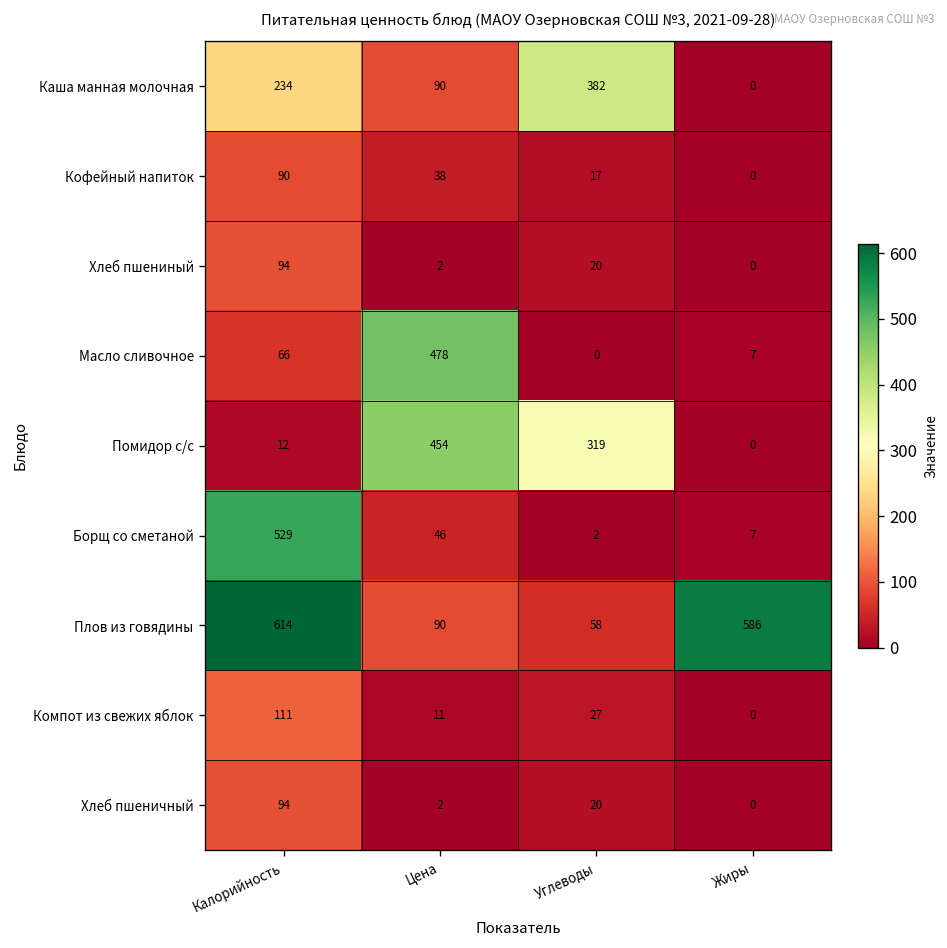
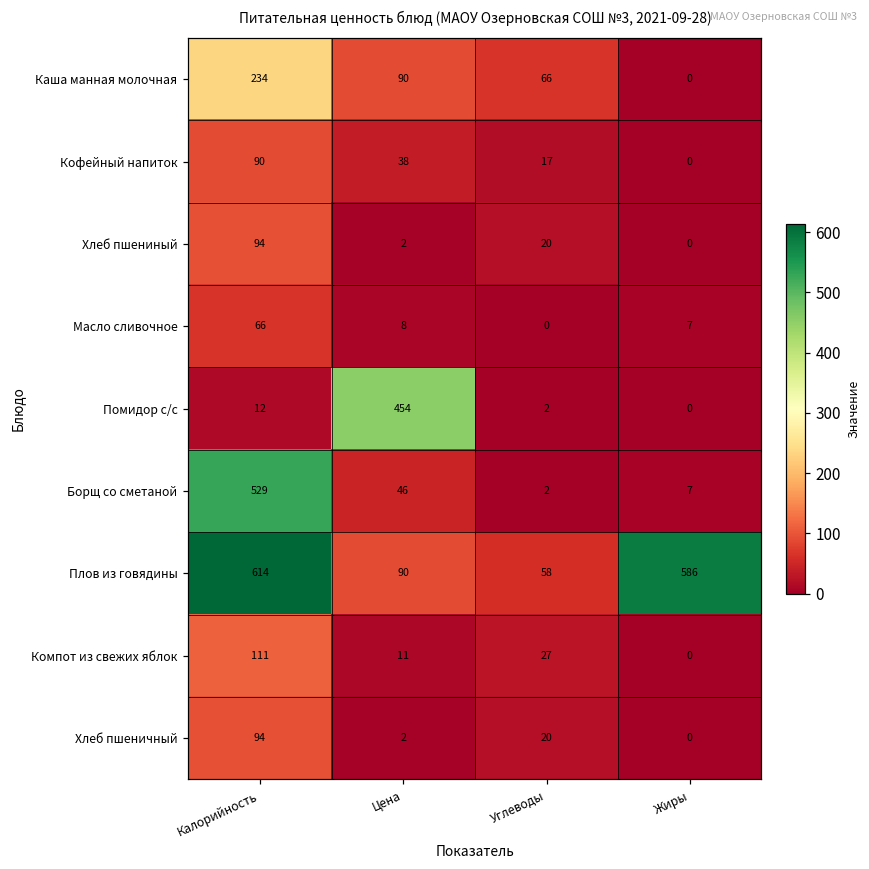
Каша манная молочная, Углеводы: 382 -> 66
Масло сливочное, Цена: 478 -> 8
Помидор с/с, Углеводы: 319 -> 2
